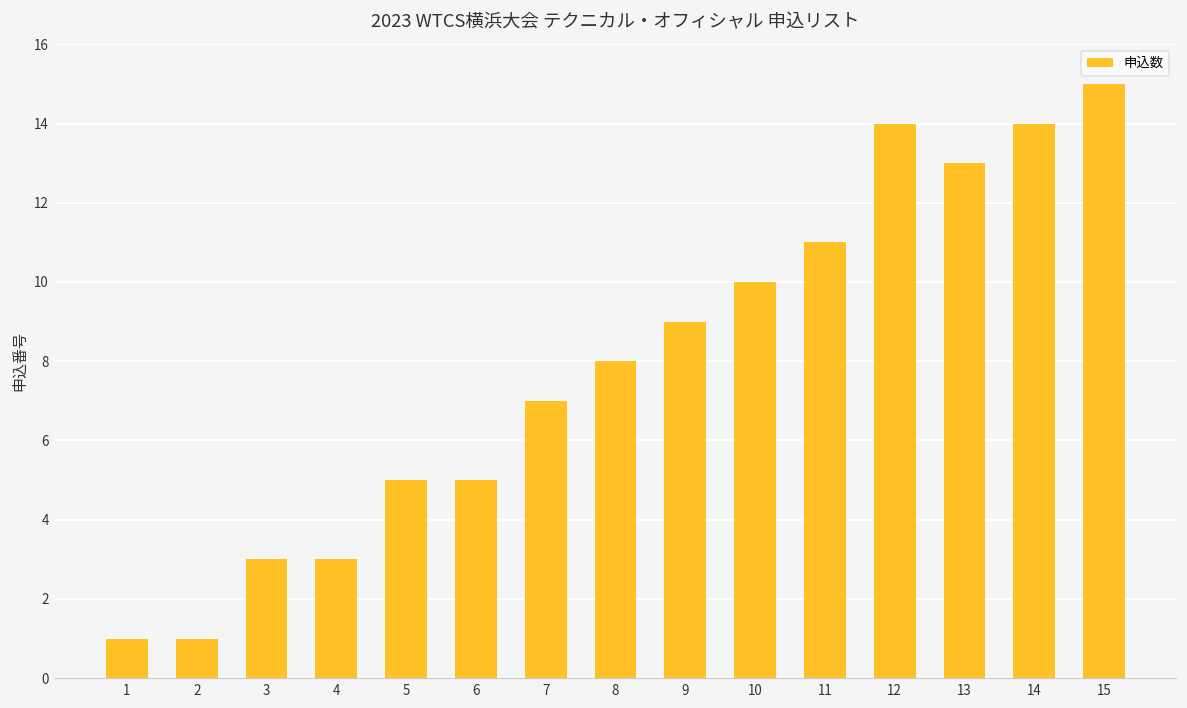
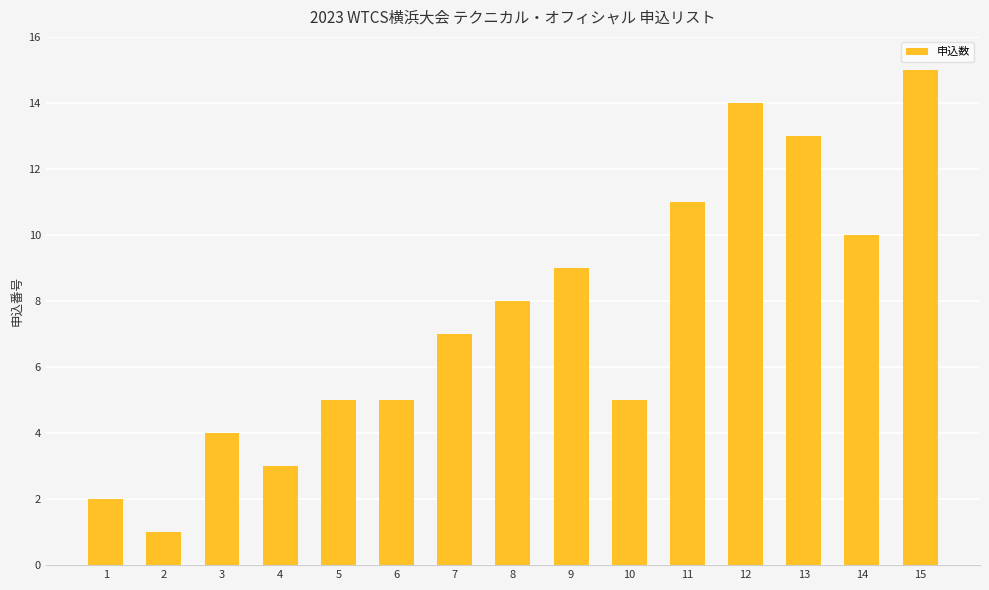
1: 1 -> 2
3: 3 -> 4
10: 10 -> 5
14: 14 -> 10
